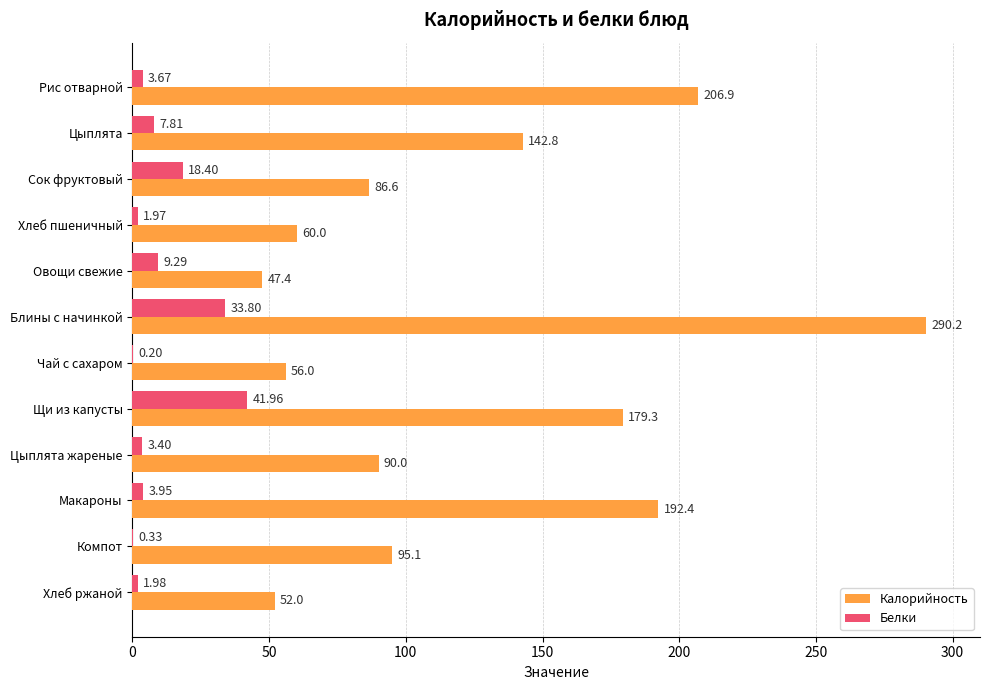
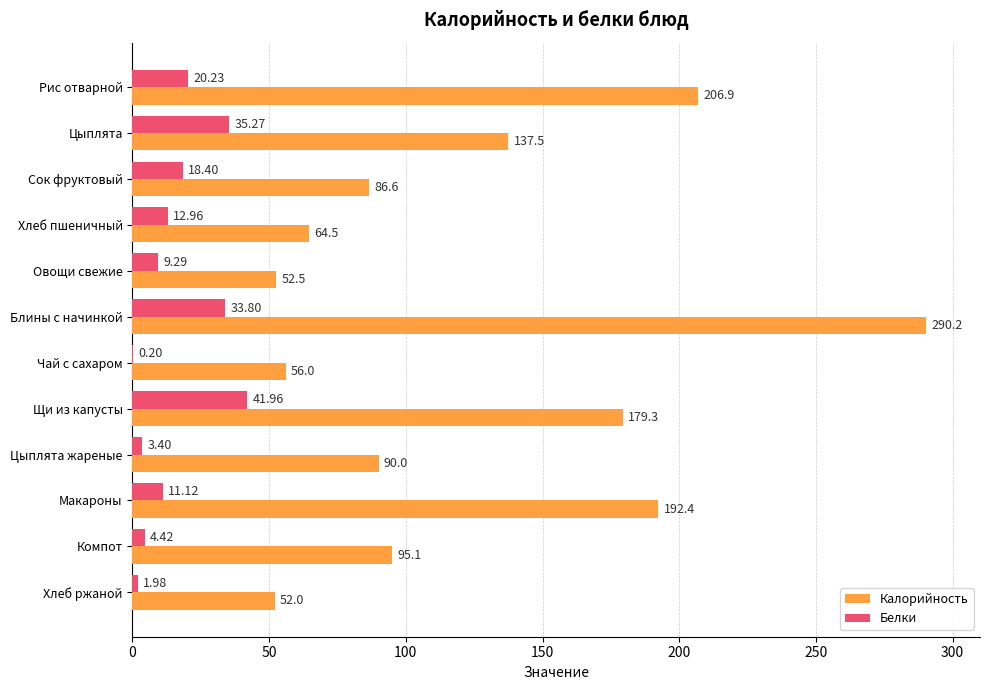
Белки, Рис отварной: 3.67 -> 20.23
Белки, Цыплята: 7.81 -> 35.27
Калорийность, Цыплята: 142.8 -> 137.5
Белки, Хлеб пшеничный: 1.97 -> 12.96
Калорийность, Хлеб пшеничный: 60.0 -> 64.5
Калорийность, Овощи свежие: 47.4 -> 52.5
Белки, Макароны: 3.95 -> 11.12
Белки, Компот: 0.33 -> 4.42
